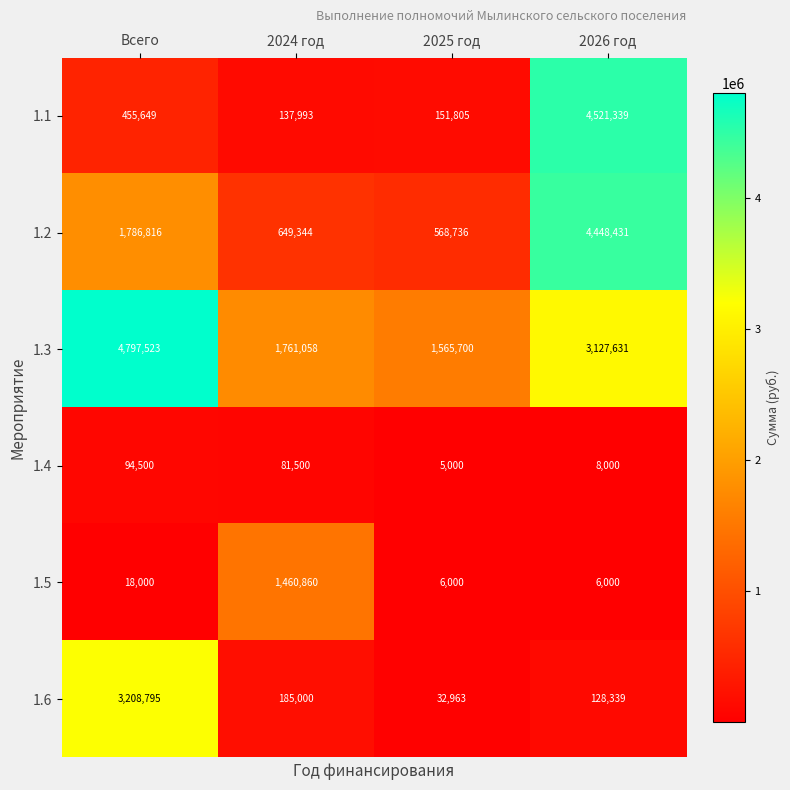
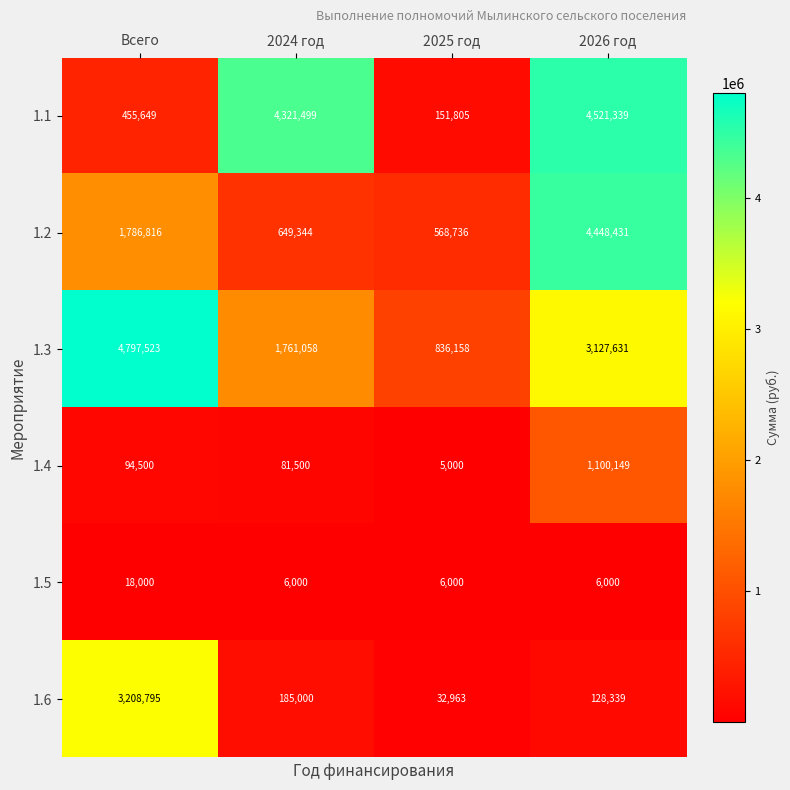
1.1, 2024 год: 137,993 -> 4,321,499
1.3, 2025 год: 1,565,700 -> 836,158
1.4, 2026 год: 8,000 -> 1,100,149
1.5, 2024 год: 1,460,860 -> 6,000
